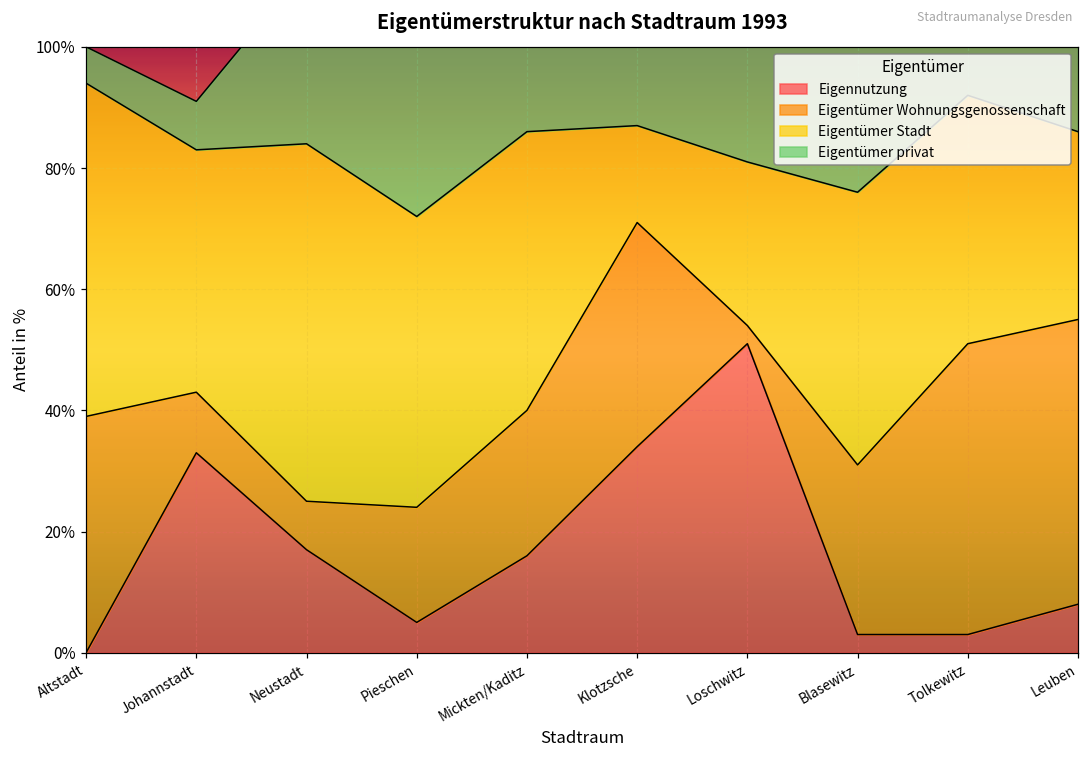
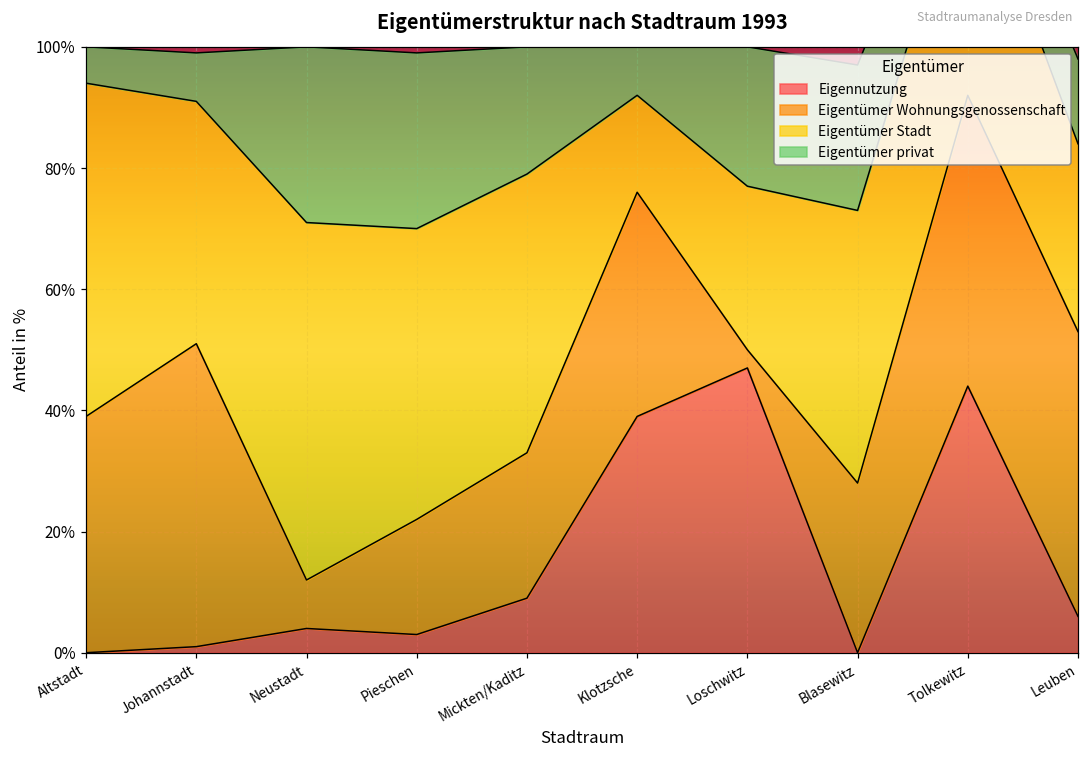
Eigennutzung, Johannstadt: 33% -> 1%
Eigentümer Wohnungsgenossenschaft, Johannstadt: 10% -> 50%
Eigennutzung, Neustadt: 17% -> 4%
Eigennutzung, Pieschen: 5% -> 3%
Eigennutzung, Mickten/Kaditz: 16% -> 9%
Eigennutzung, Klotzsche: 34% -> 39%
Eigennutzung, Loschwitz: 51% -> 47%
Eigennutzung, Blasewitz: 3% -> 0%
Eigennutzung, Tolkewitz: 3% -> 44%
Eigennutzung, Leuben: 8% -> 6%
